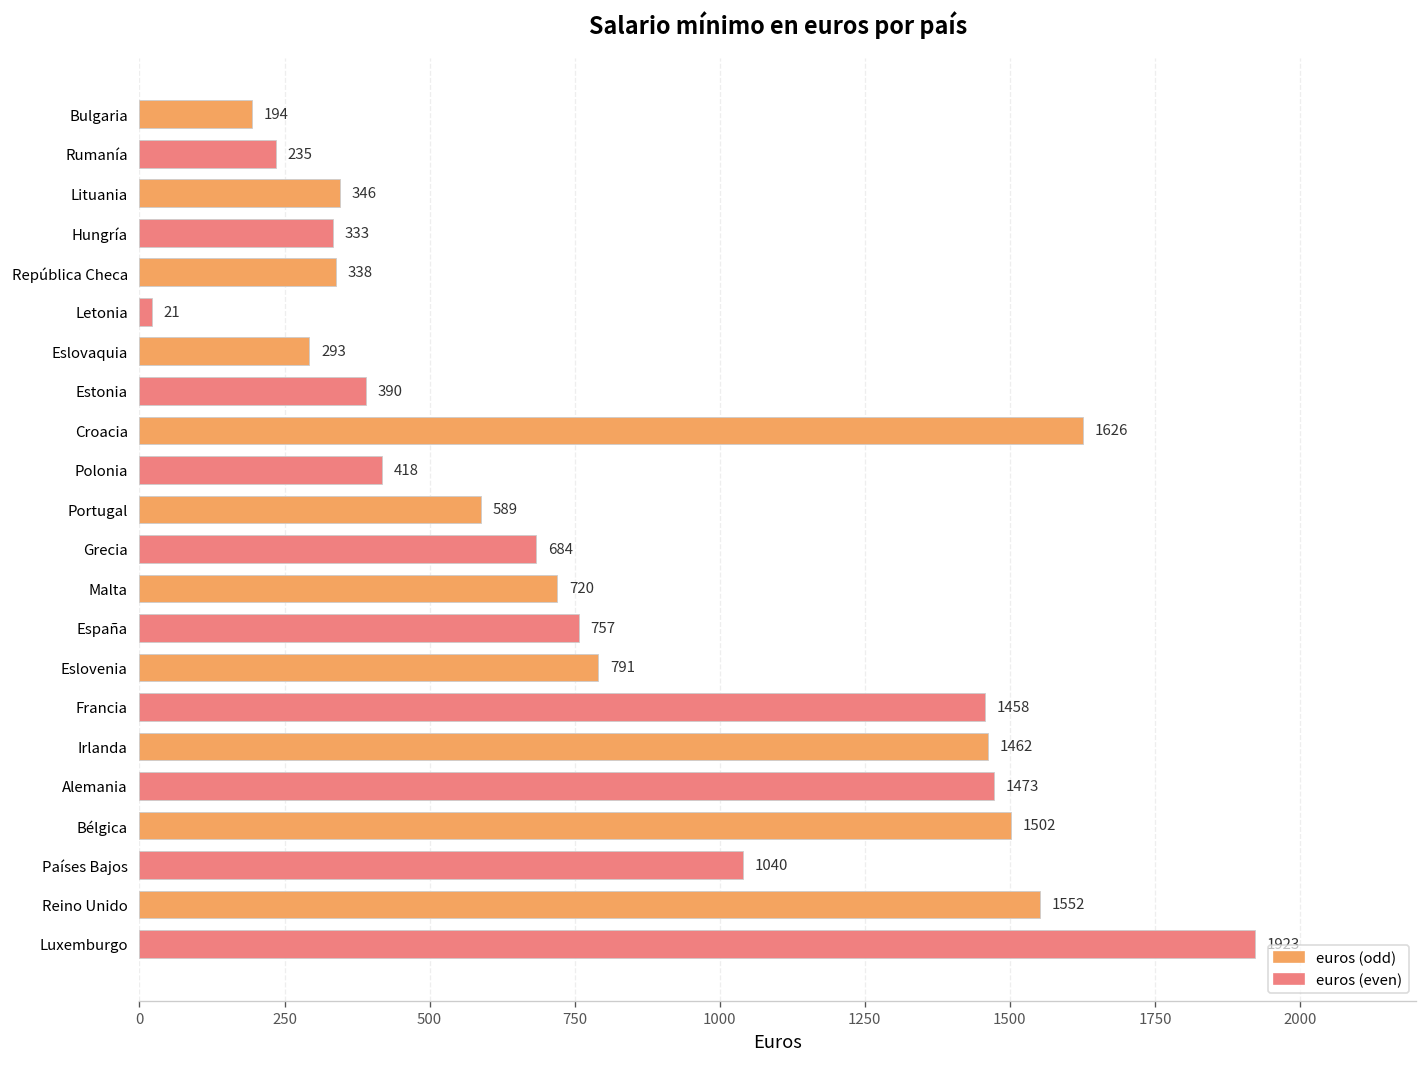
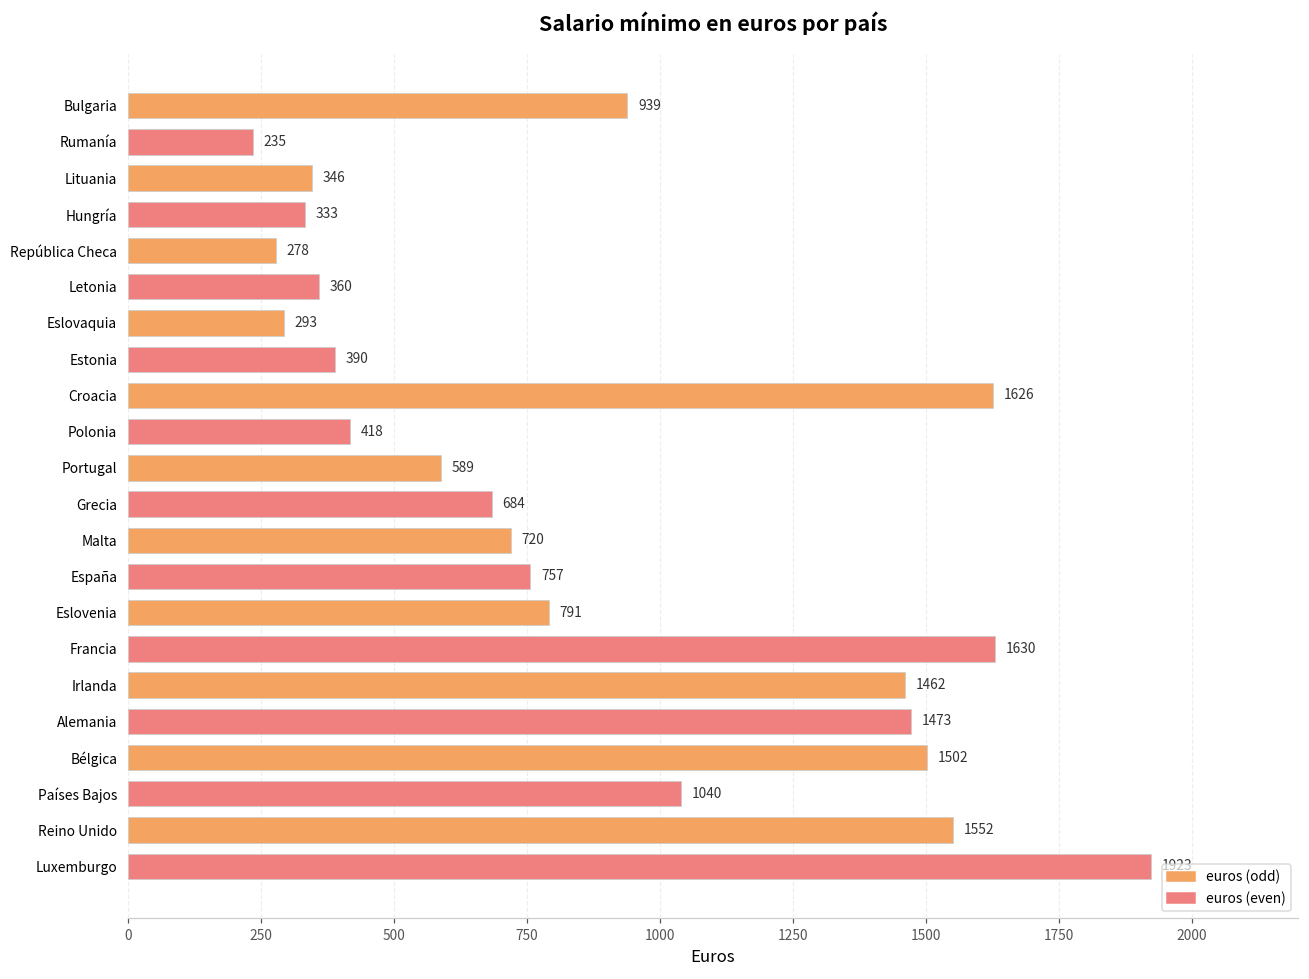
Bulgaria: 194 -> 939
República Checa: 338 -> 278
Letonia: 21 -> 360
Francia: 1458 -> 1630
